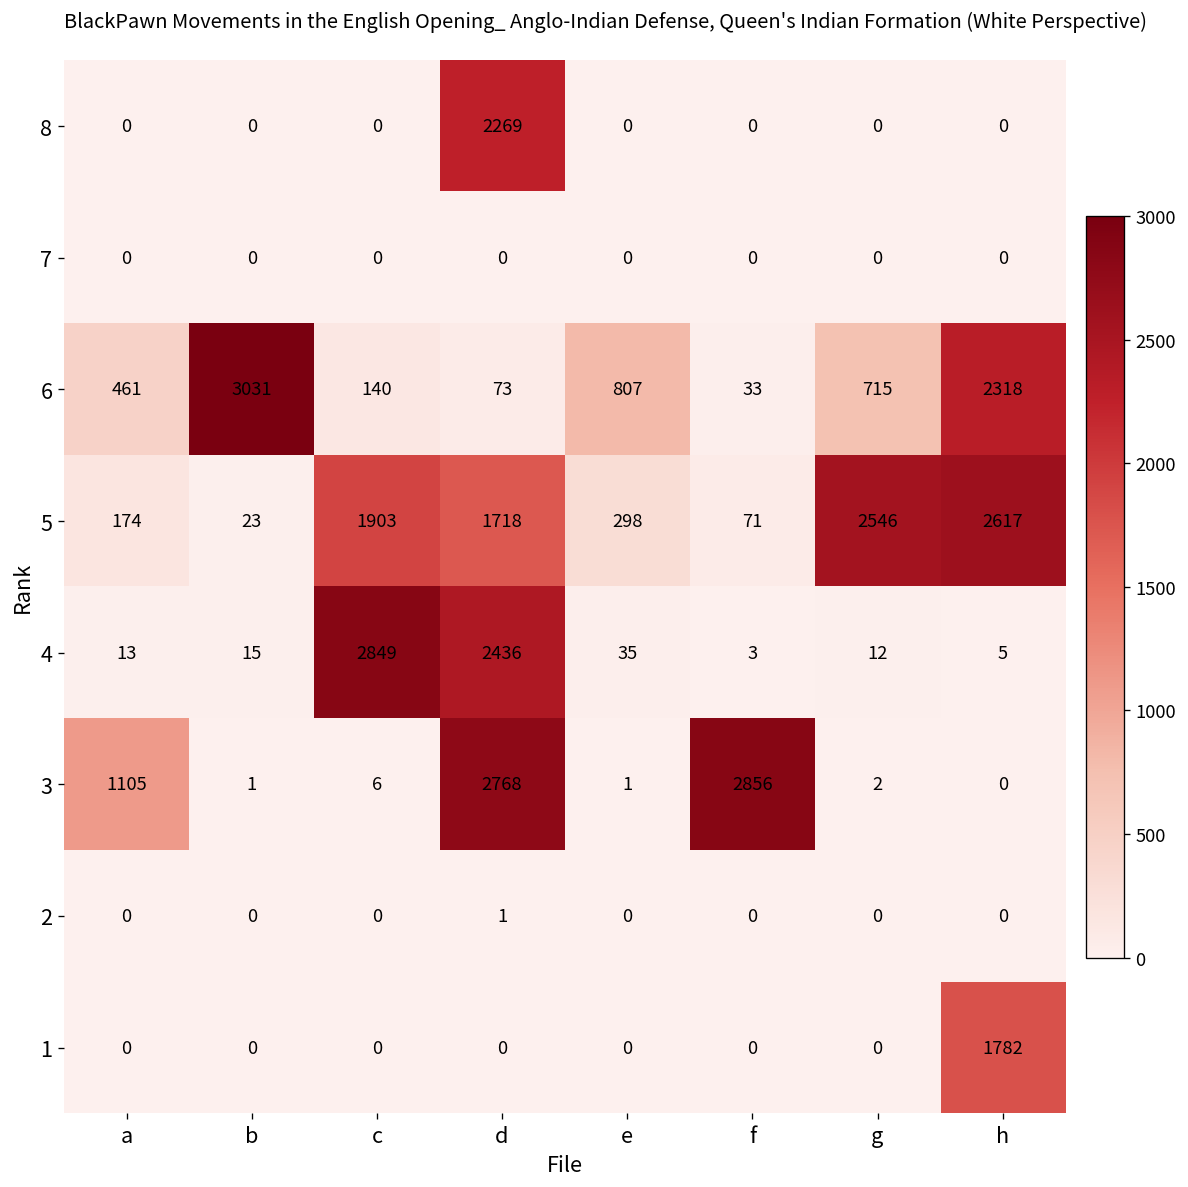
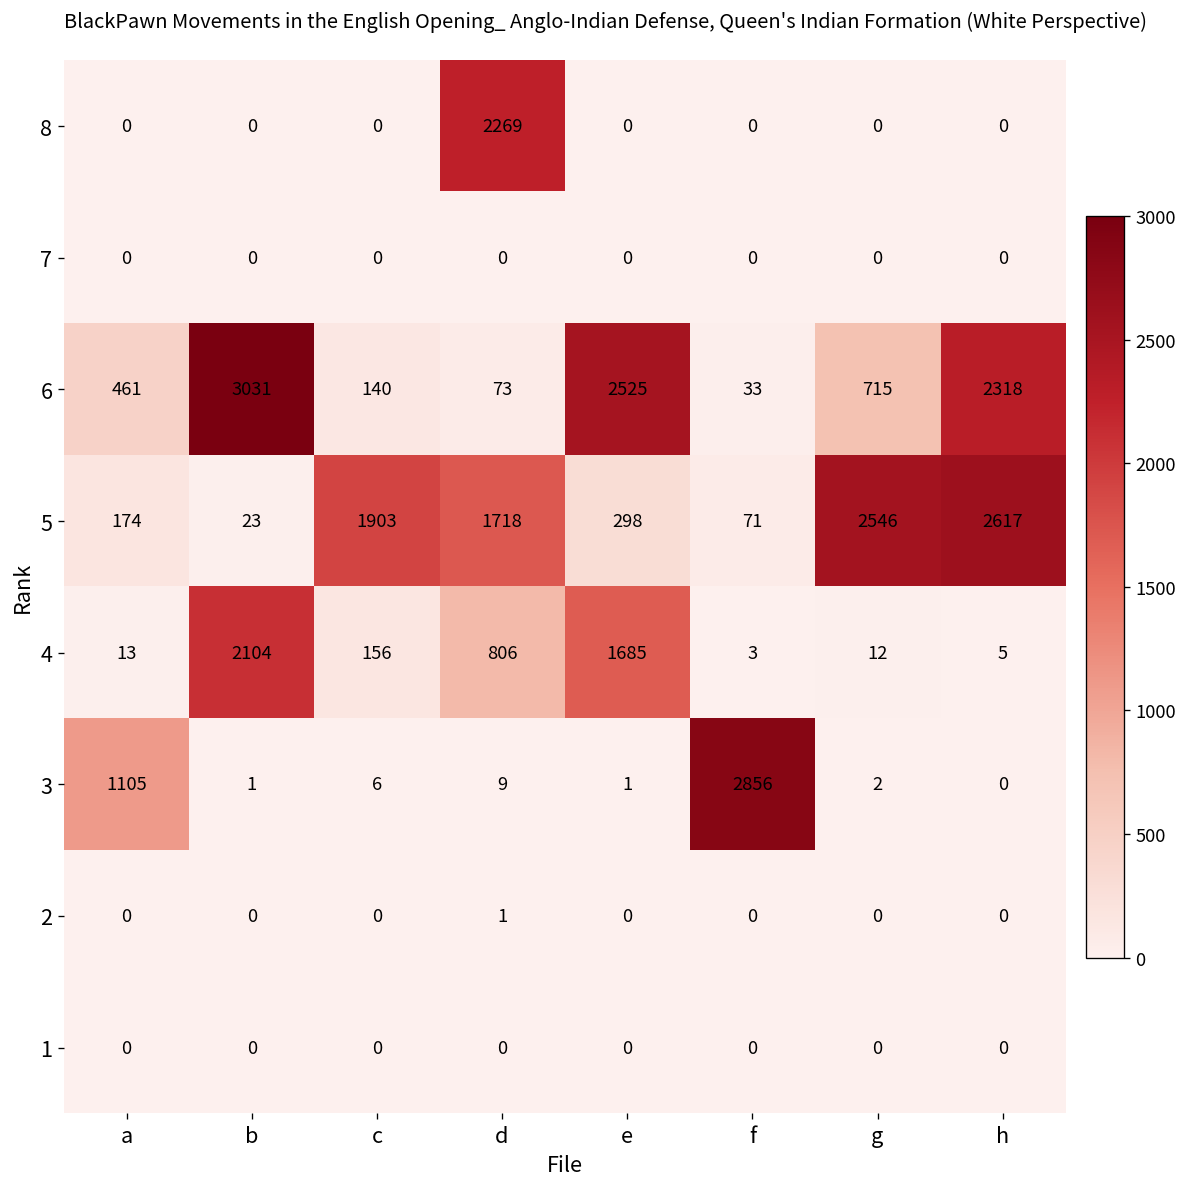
6, e: 807 -> 2525
4, b: 15 -> 2104
4, c: 2849 -> 156
4, d: 2436 -> 806
4, e: 35 -> 1685
3, d: 2768 -> 9
1, h: 1782 -> 0
